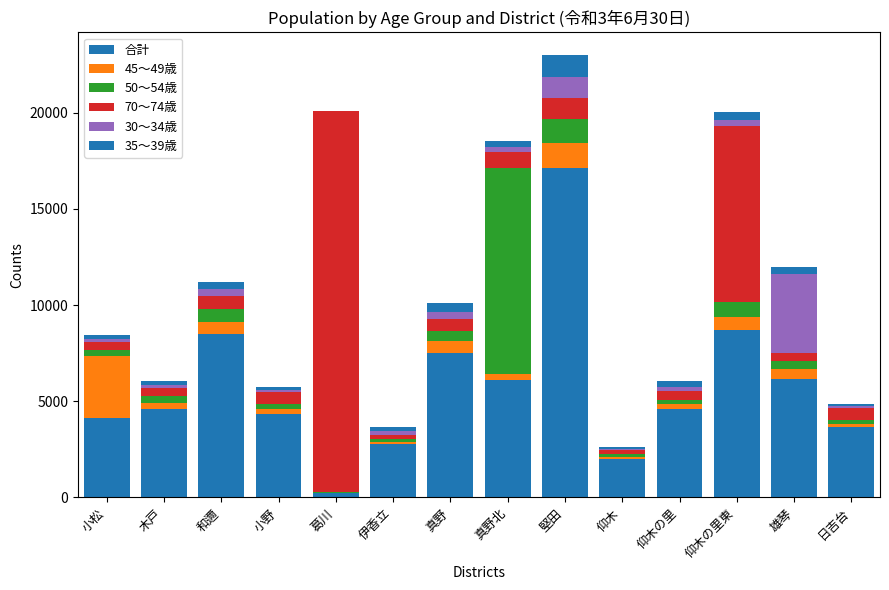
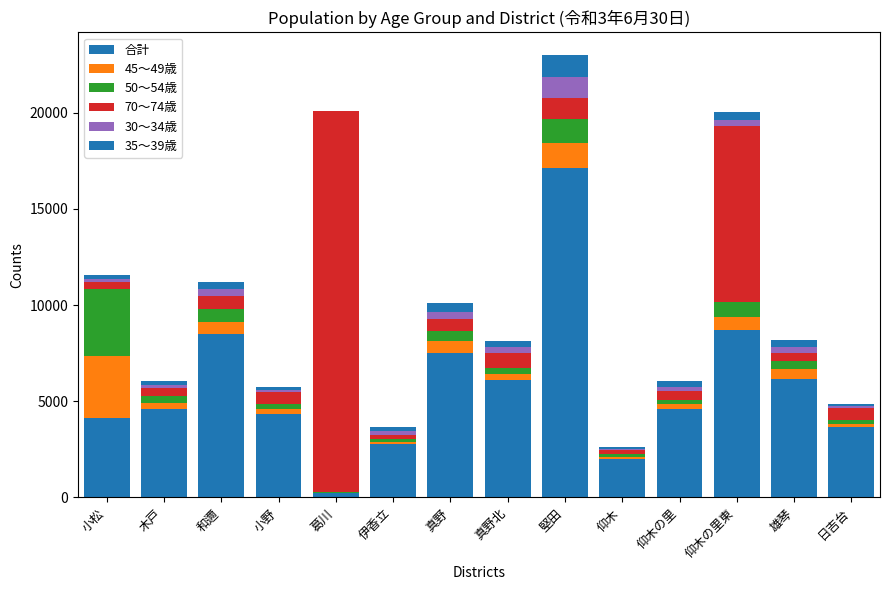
50～54歳, 小松: 300 -> 3500
50～54歳, 真野北: 10700 -> 300
30～34歳, 雄琴: 4100 -> 300
